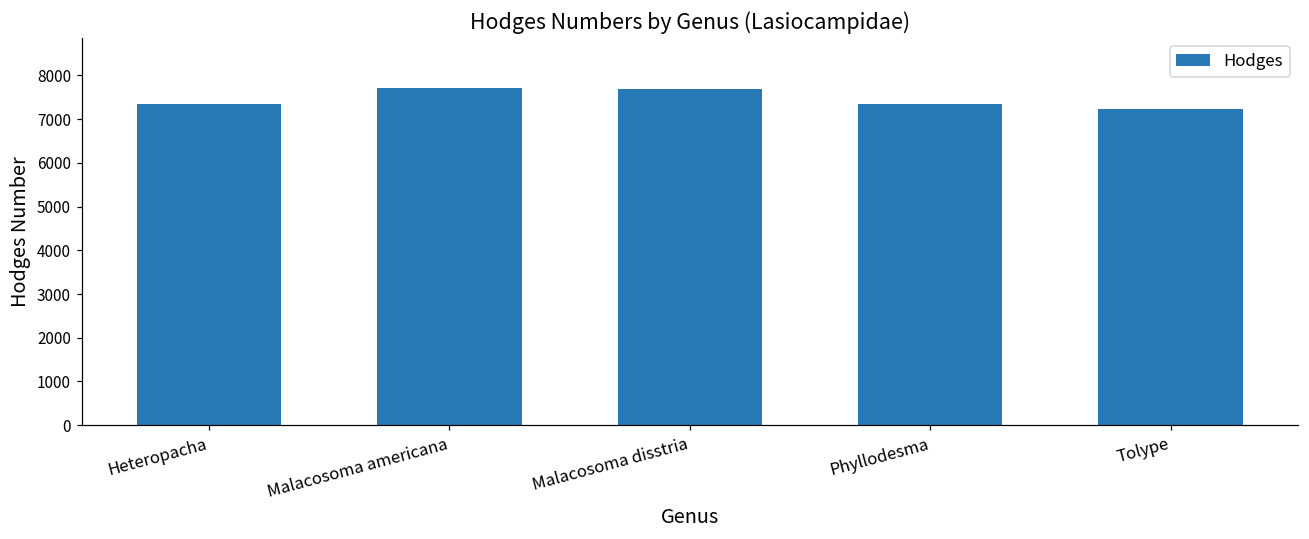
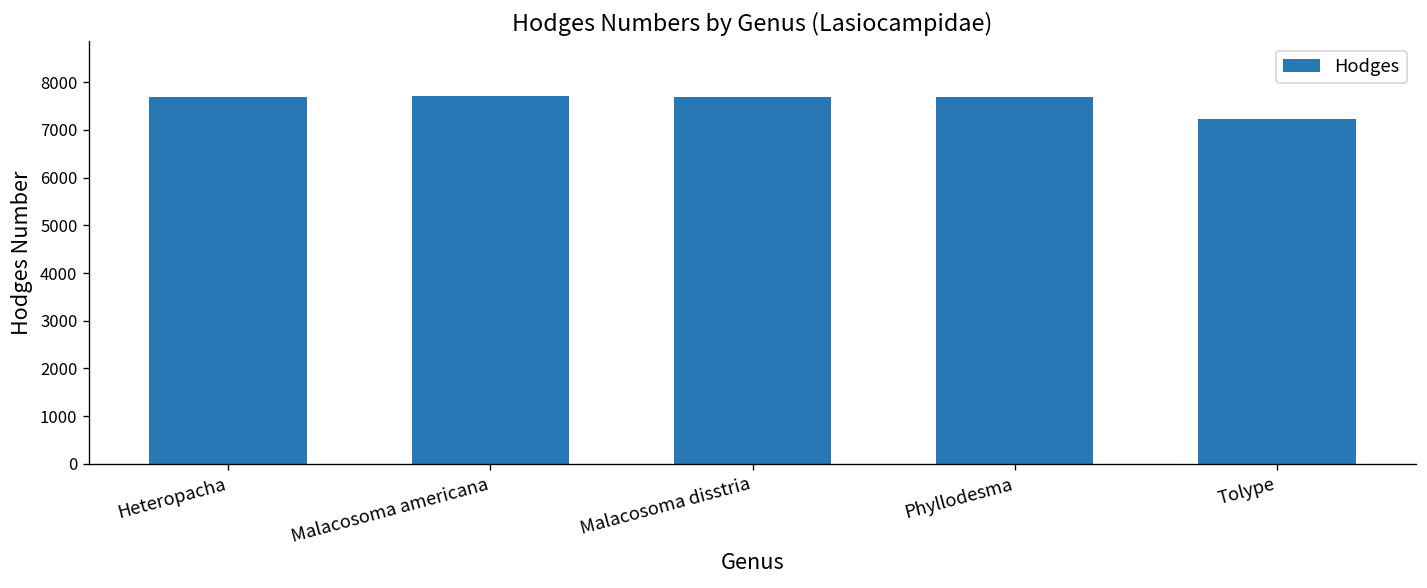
Heteropacha: 7300 -> 7700
Phyllodesma: 7300 -> 7700
